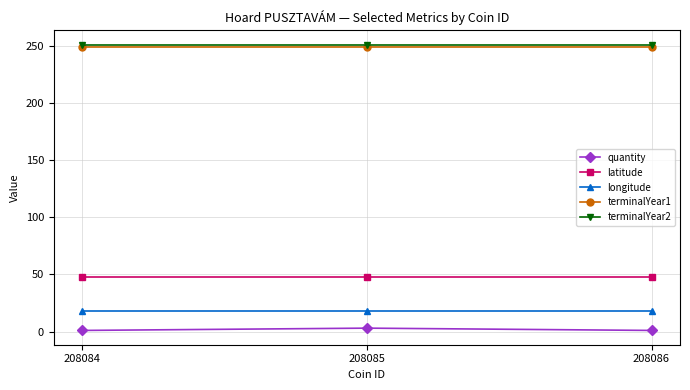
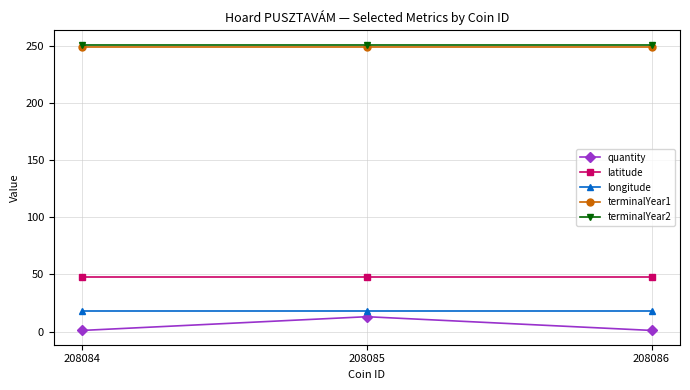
quantity, 208085: 3 -> 13
